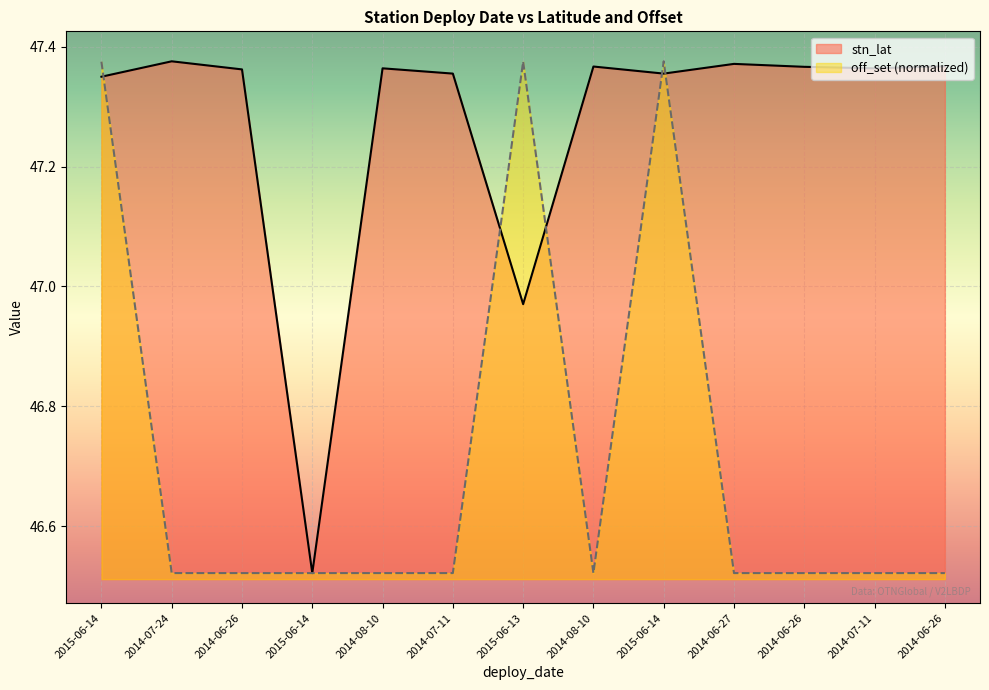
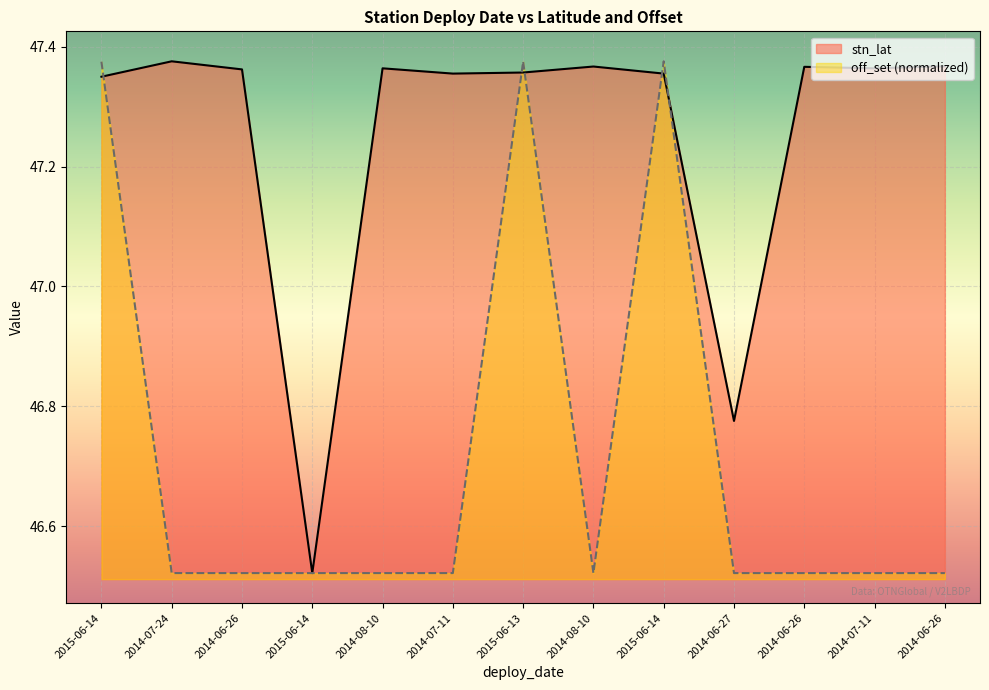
stn_lat, 2015-06-13: 46.97 -> 47.36
stn_lat, 2014-06-27: 47.37 -> 46.78
